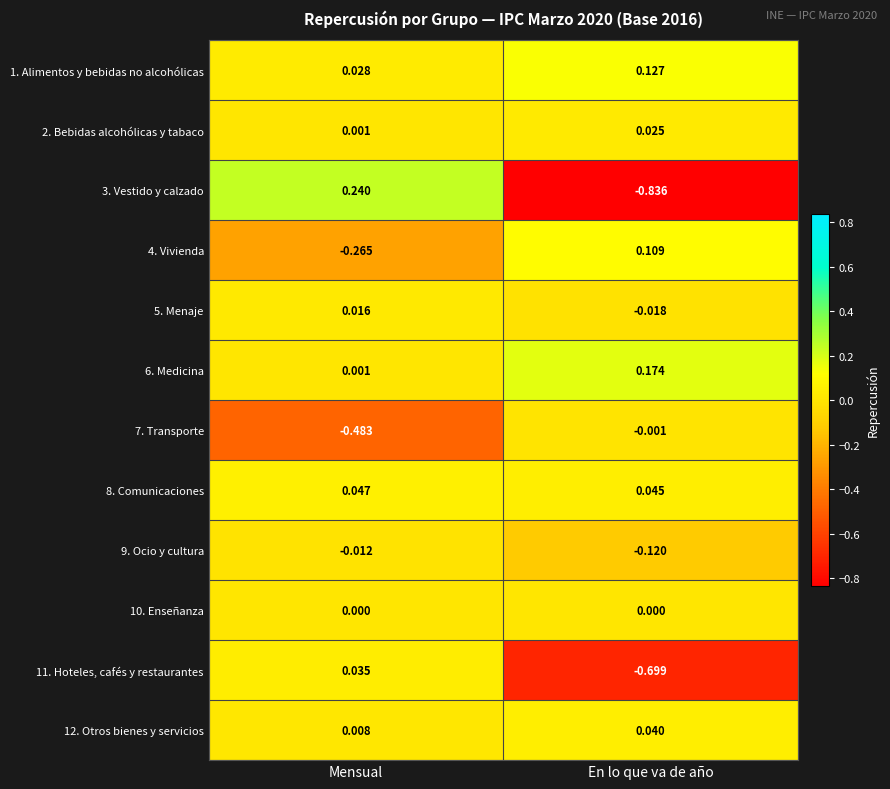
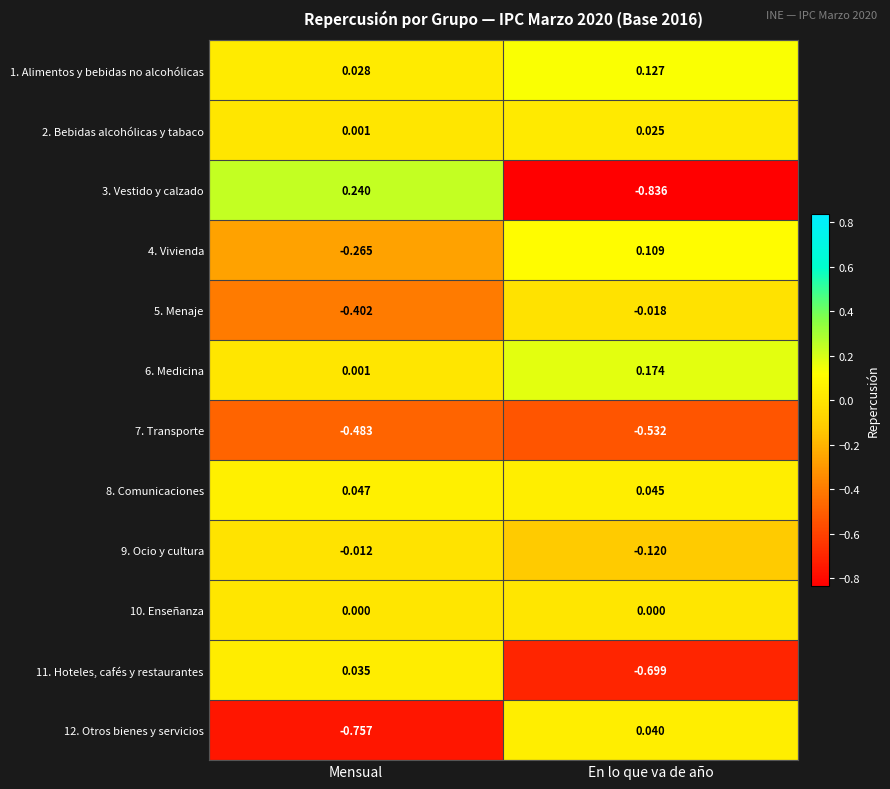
5. Menaje, Mensual: 0.016 -> -0.402
7. Transporte, En lo que va de año: -0.001 -> -0.532
12. Otros bienes y servicios, Mensual: 0.008 -> -0.757
